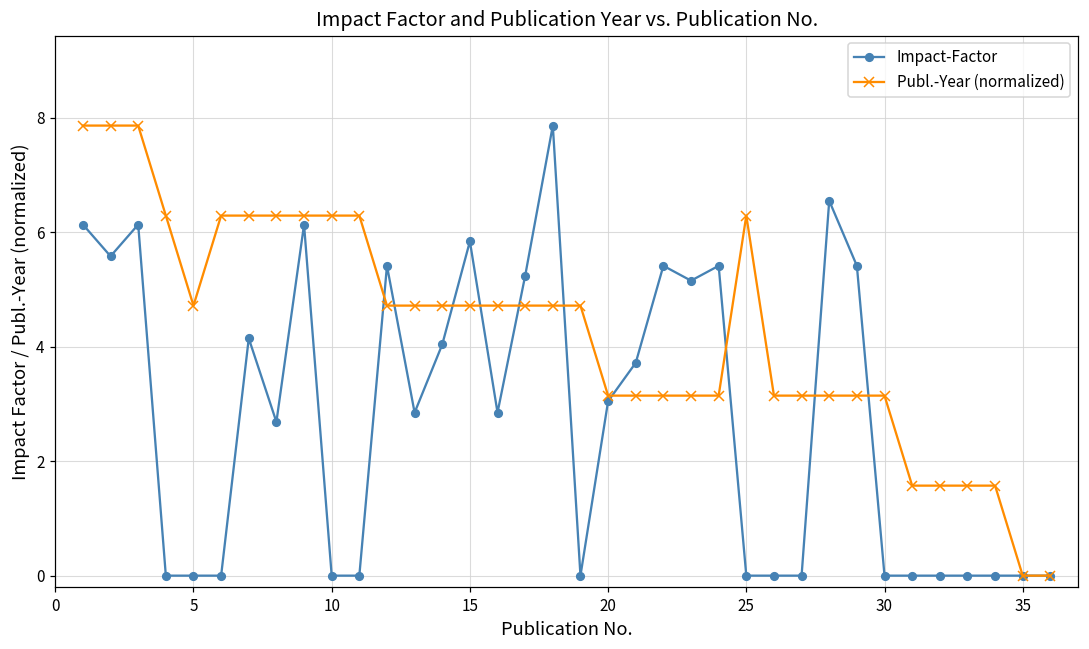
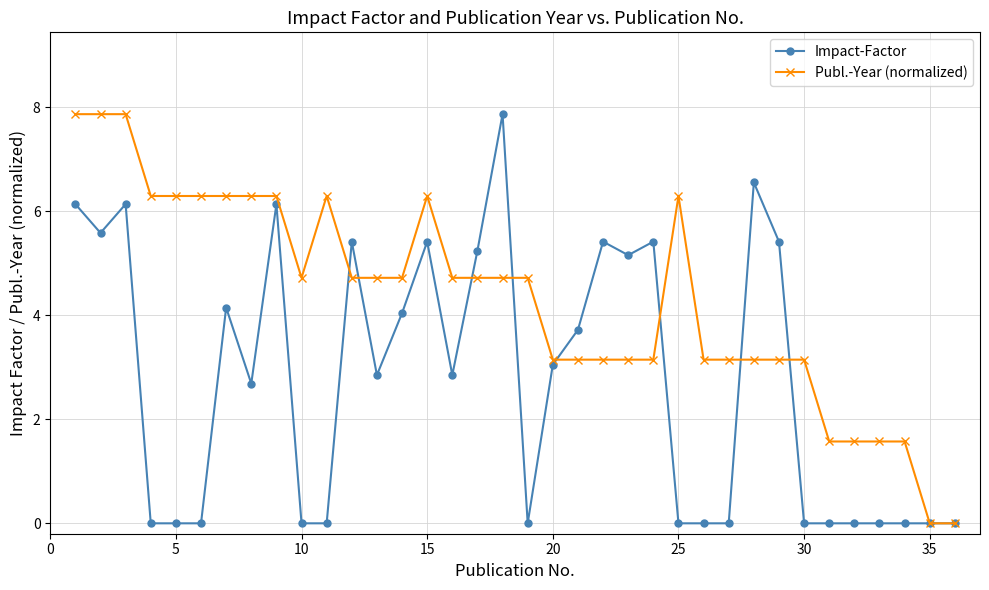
Publ.-Year (normalized), 5: 4.7 -> 6.3
Publ.-Year (normalized), 10: 6.3 -> 4.7
Impact-Factor, 15: 5.8 -> 5.4
Publ.-Year (normalized), 15: 4.7 -> 6.3
